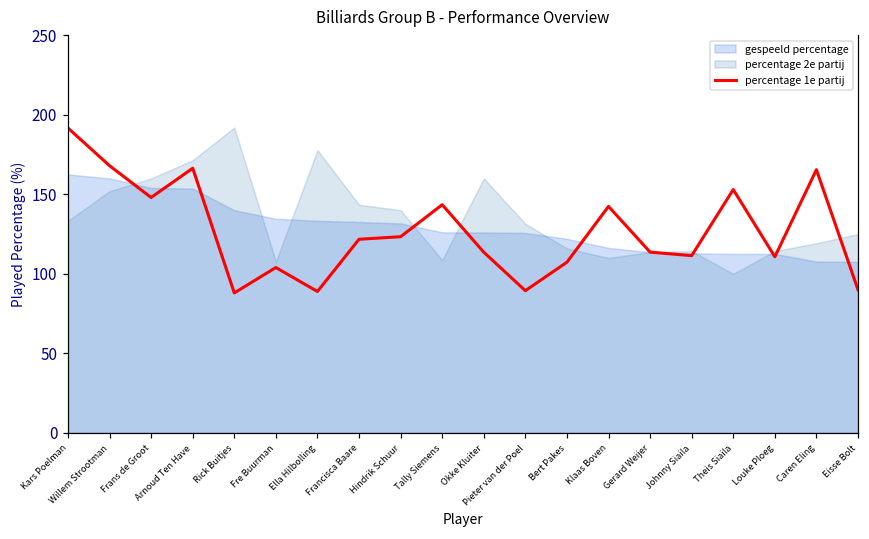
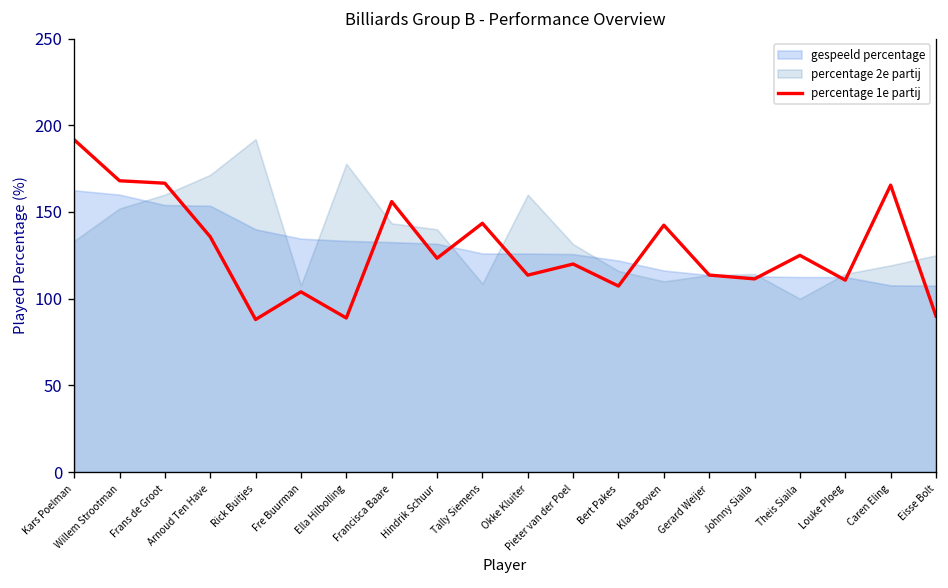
percentage 1e partij, Frans de Groot: 148 -> 167
percentage 1e partij, Arnoud Ten Have: 166 -> 136
percentage 1e partij, Francisca Baare: 122 -> 156
percentage 1e partij, Pieter van der Poel: 89 -> 120
percentage 1e partij, Theis Siaila: 153 -> 125
